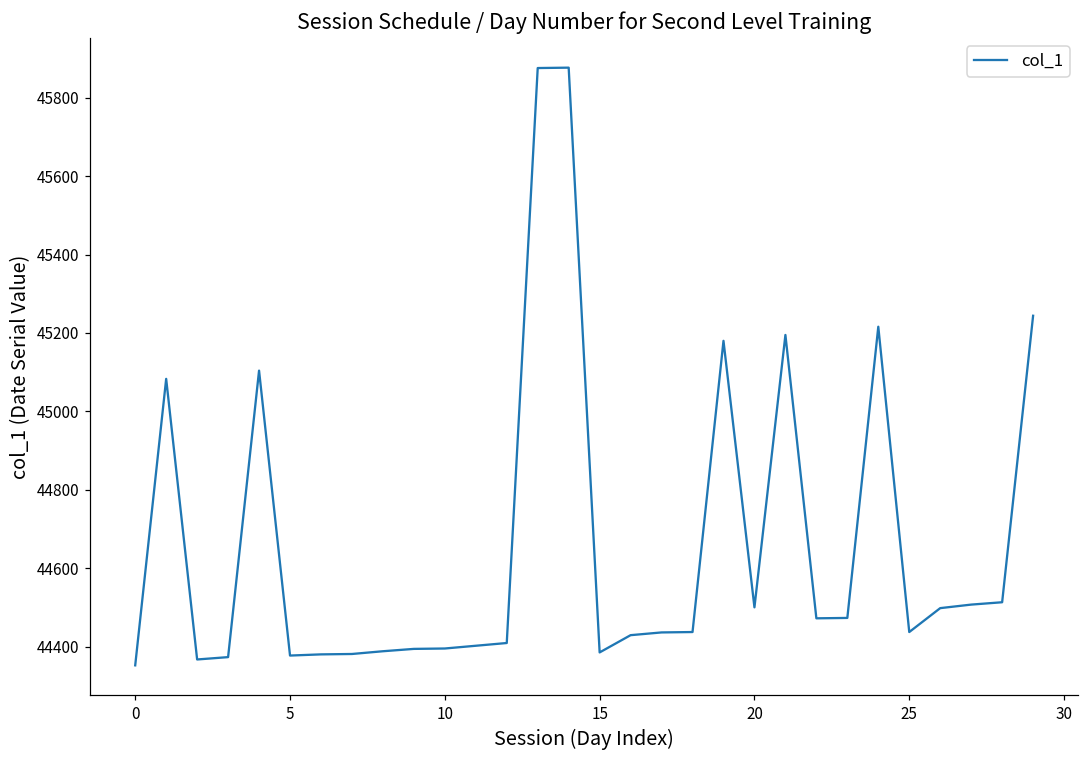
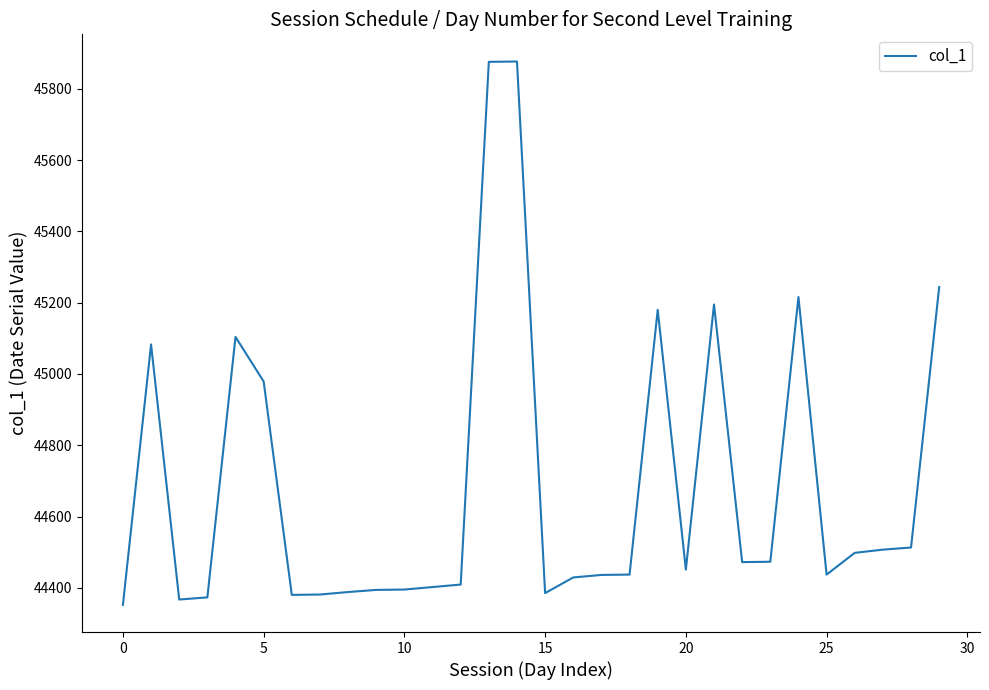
5: 44380 -> 44980
20: 44500 -> 44450
